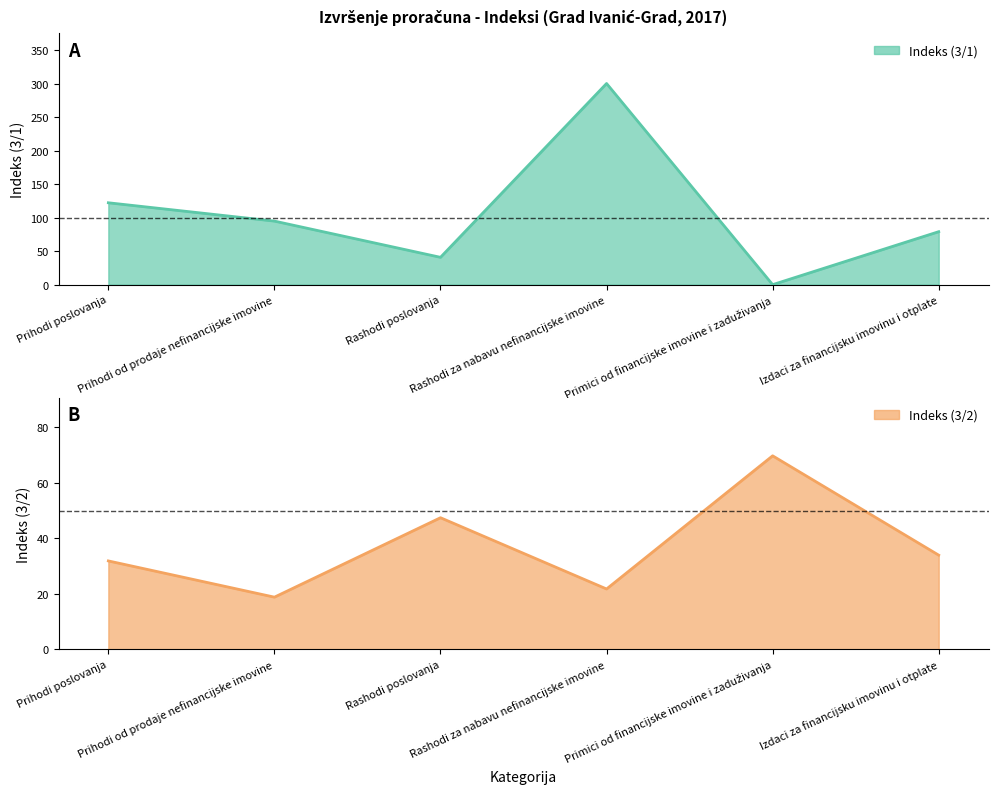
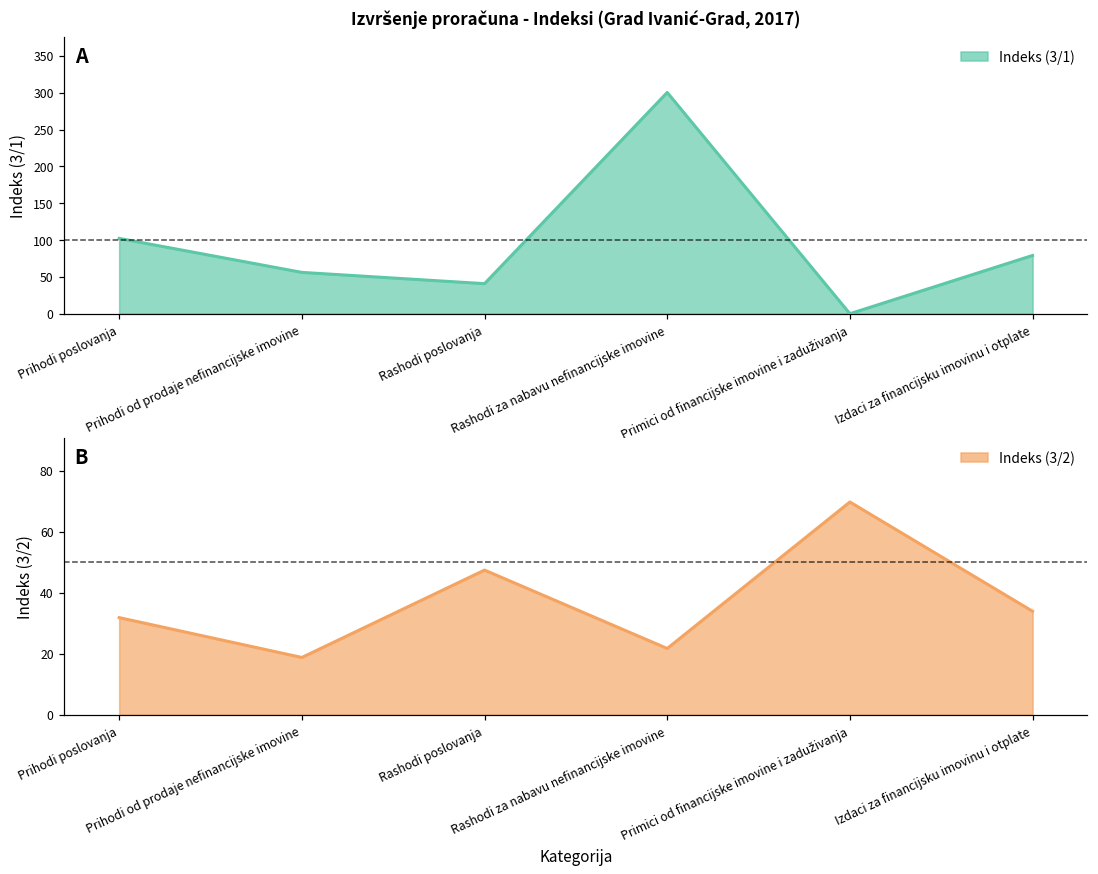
Izvršenje proračuna - Indeksi (Grad Ivanić-Grad, 2017), Prihodi poslovanja: 120 -> 100
Izvršenje proračuna - Indeksi (Grad Ivanić-Grad, 2017), Prihodi od prodaje nefinancijske imovine: 90 -> 60
